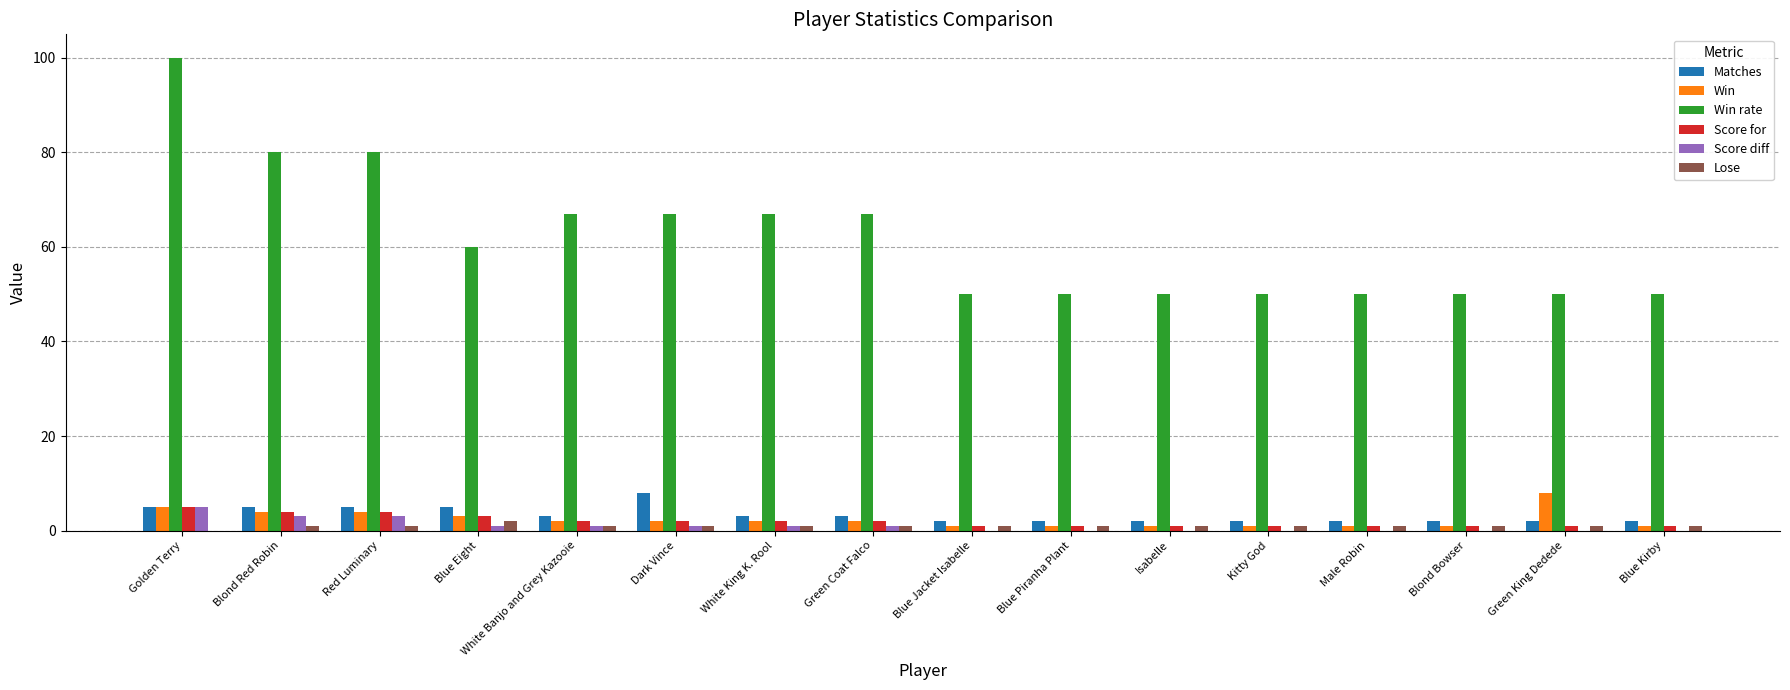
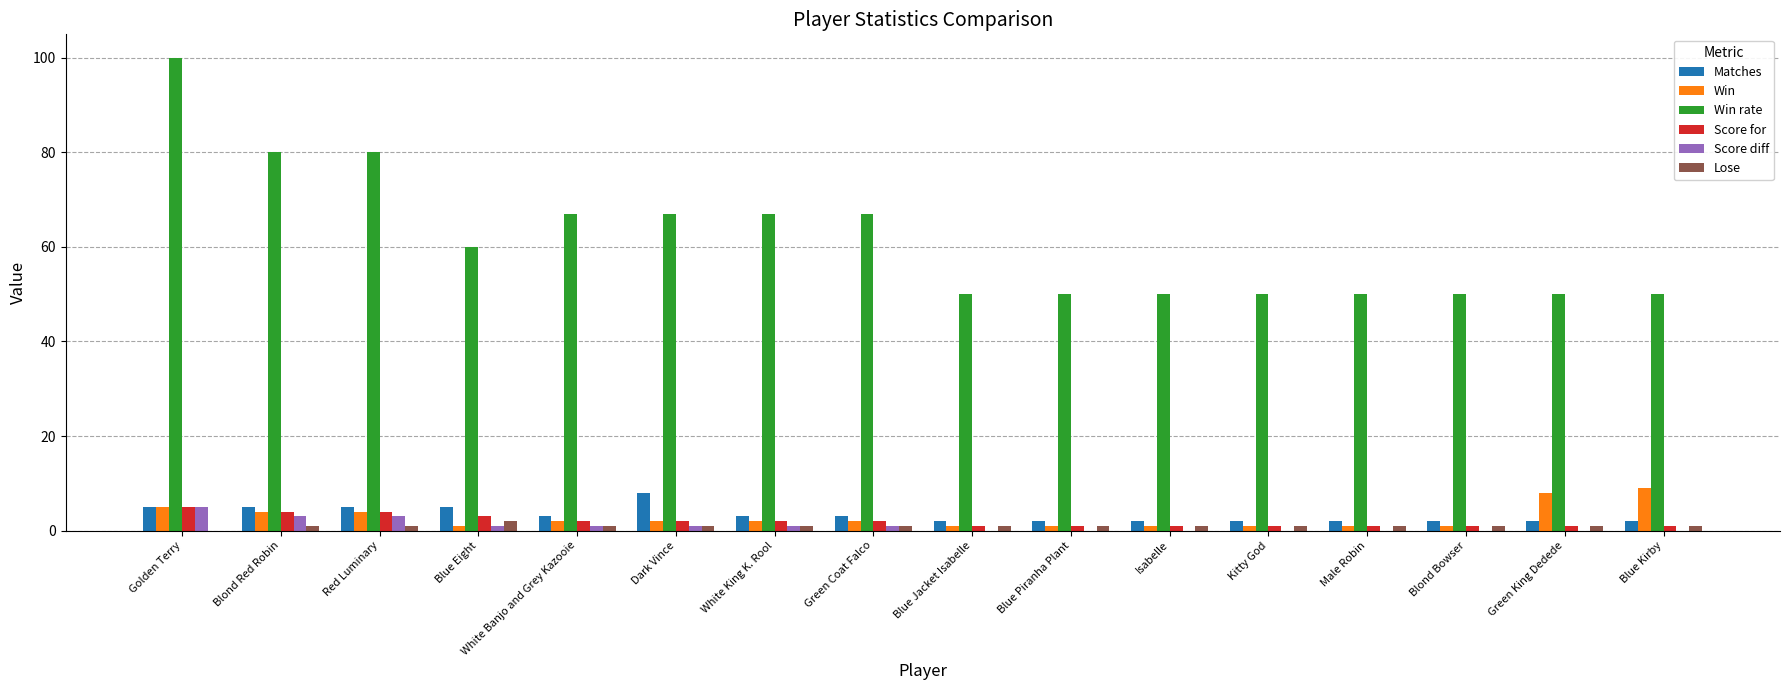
Win, Blue Eight: 3 -> 1
Win, Blue Kirby: 1 -> 9
